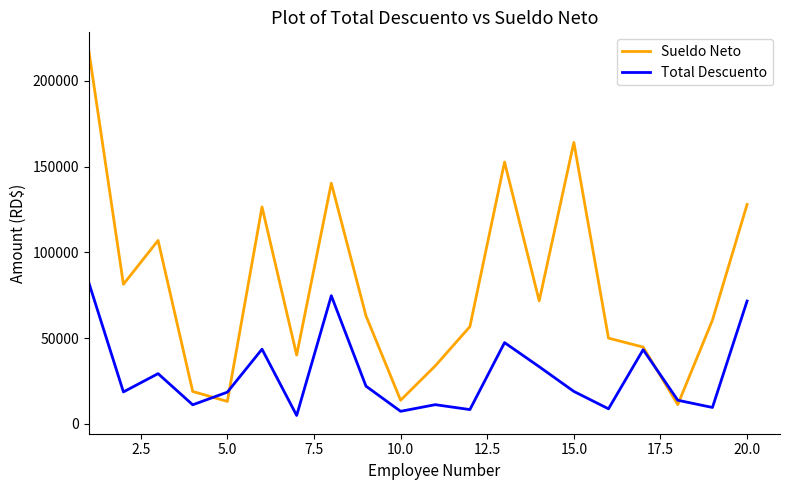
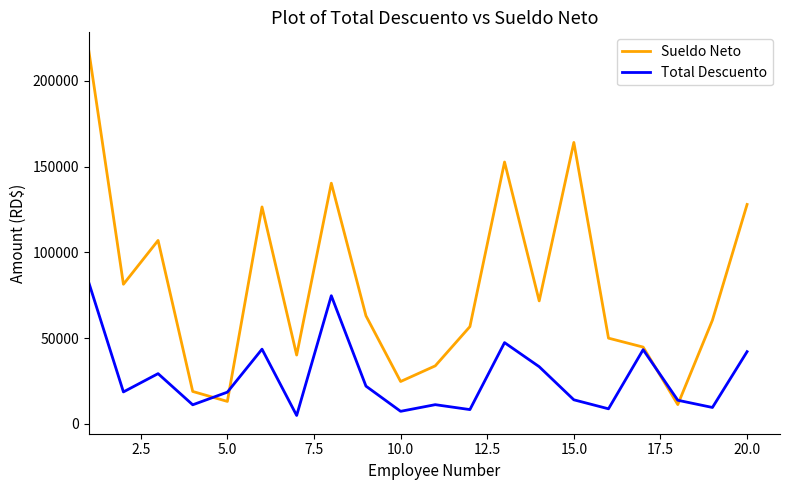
Sueldo Neto, 10.0: 14000 -> 25000
Total Descuento, 15.0: 19000 -> 14000
Total Descuento, 20.0: 72000 -> 42000
